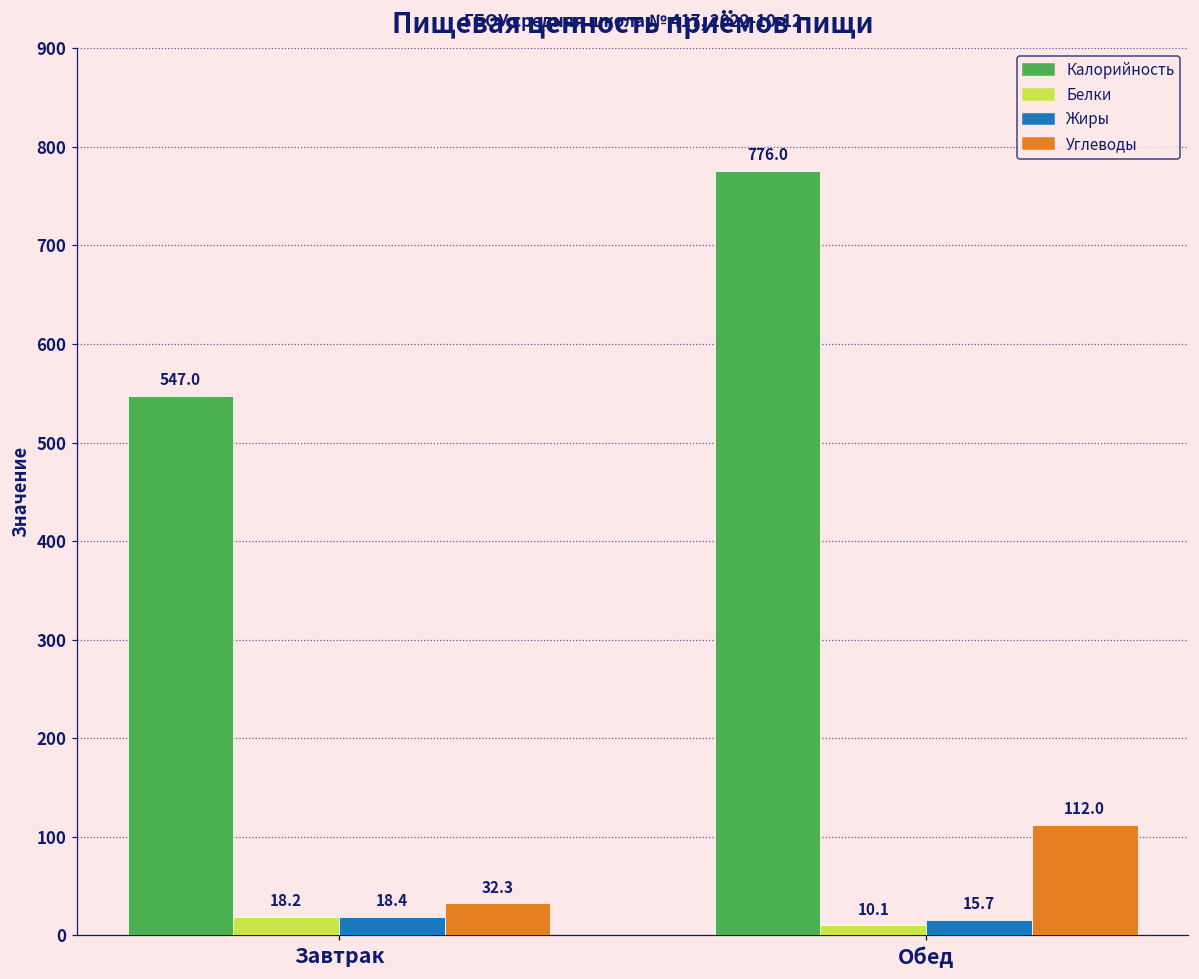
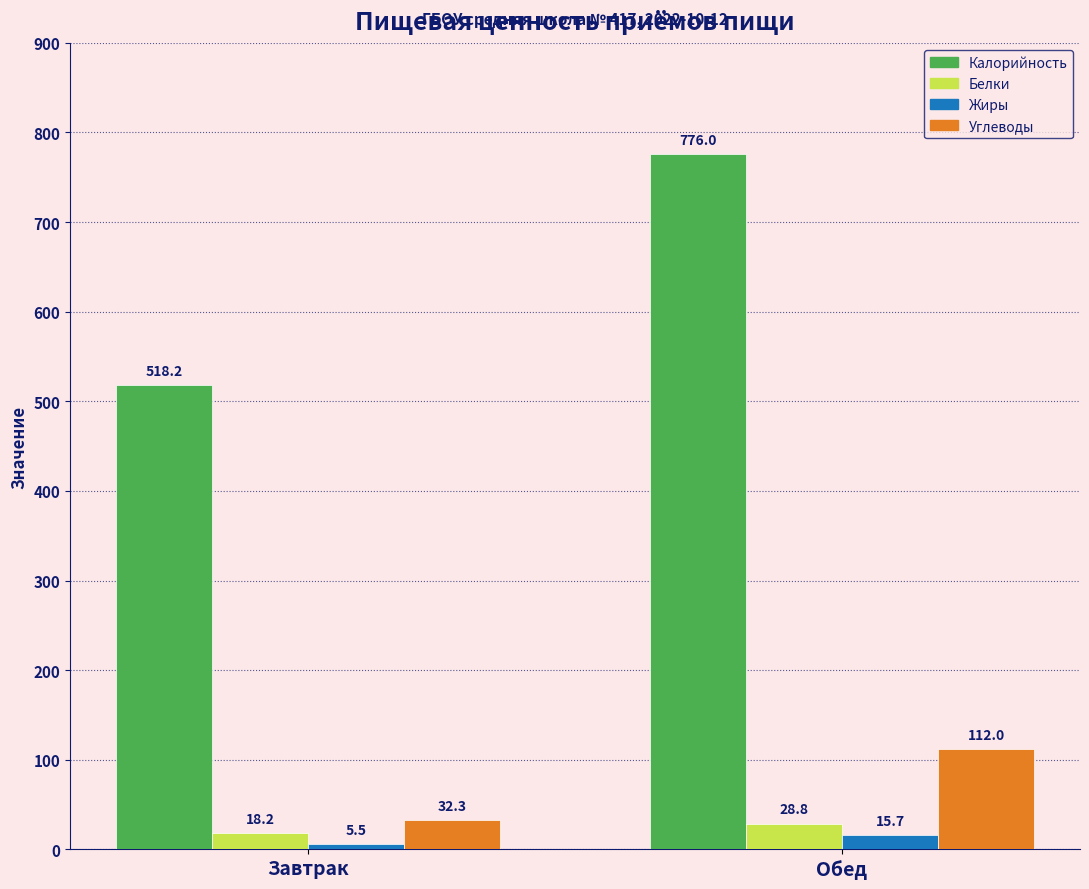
Калорийность, Завтрак: 547.0 -> 518.2
Жиры, Завтрак: 18.4 -> 5.5
Белки, Обед: 10.1 -> 28.8
